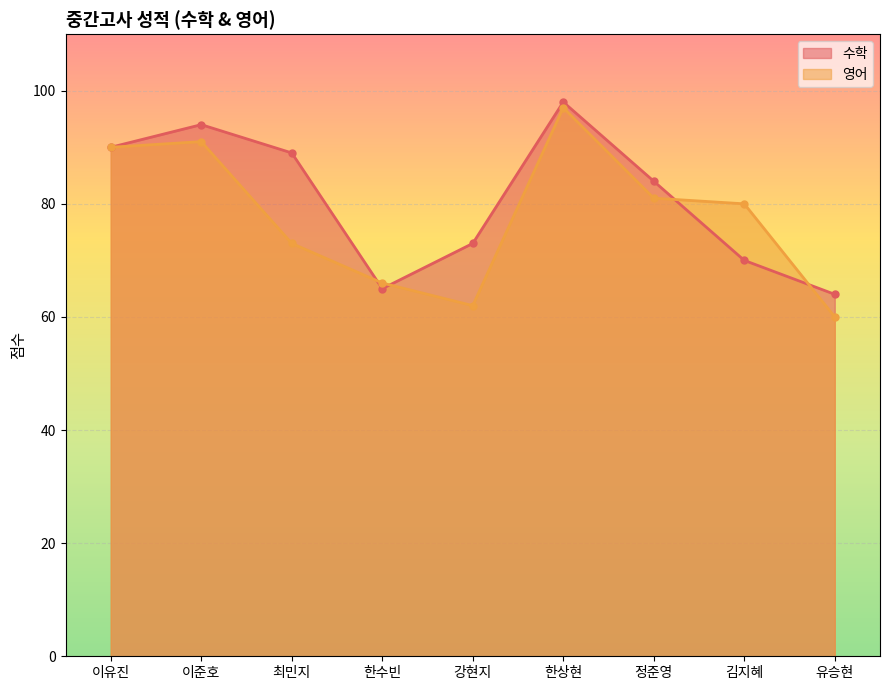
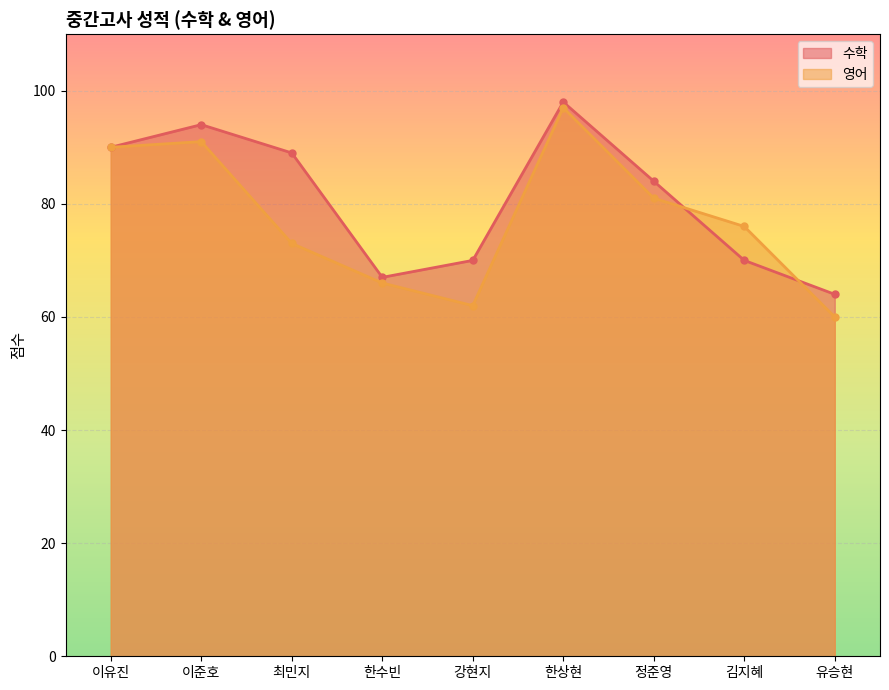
수학, 한수빈: 65 -> 67
수학, 강현지: 73 -> 70
영어, 김지혜: 80 -> 76
